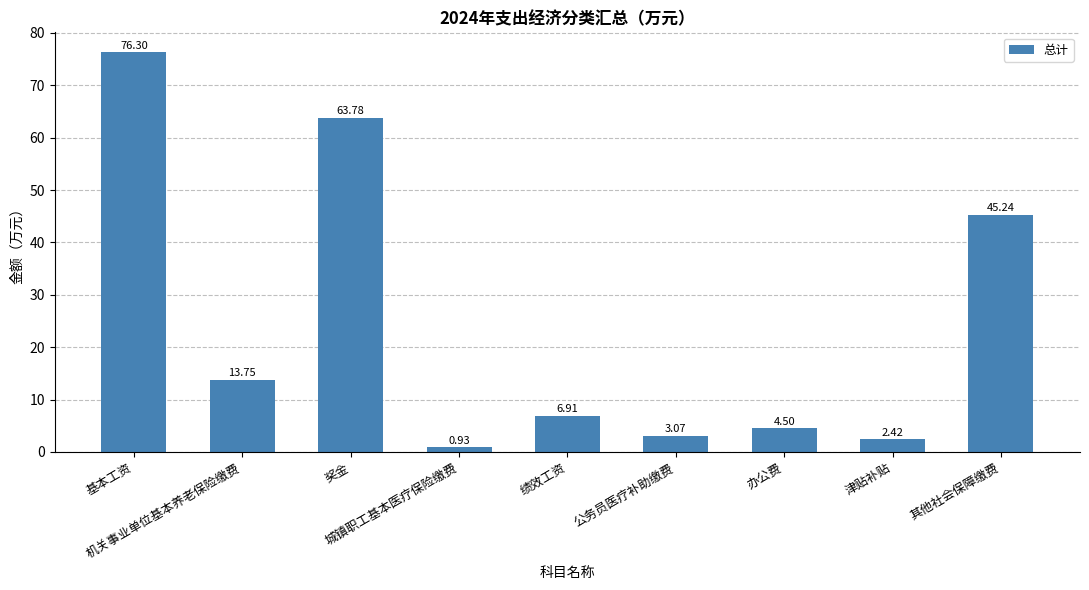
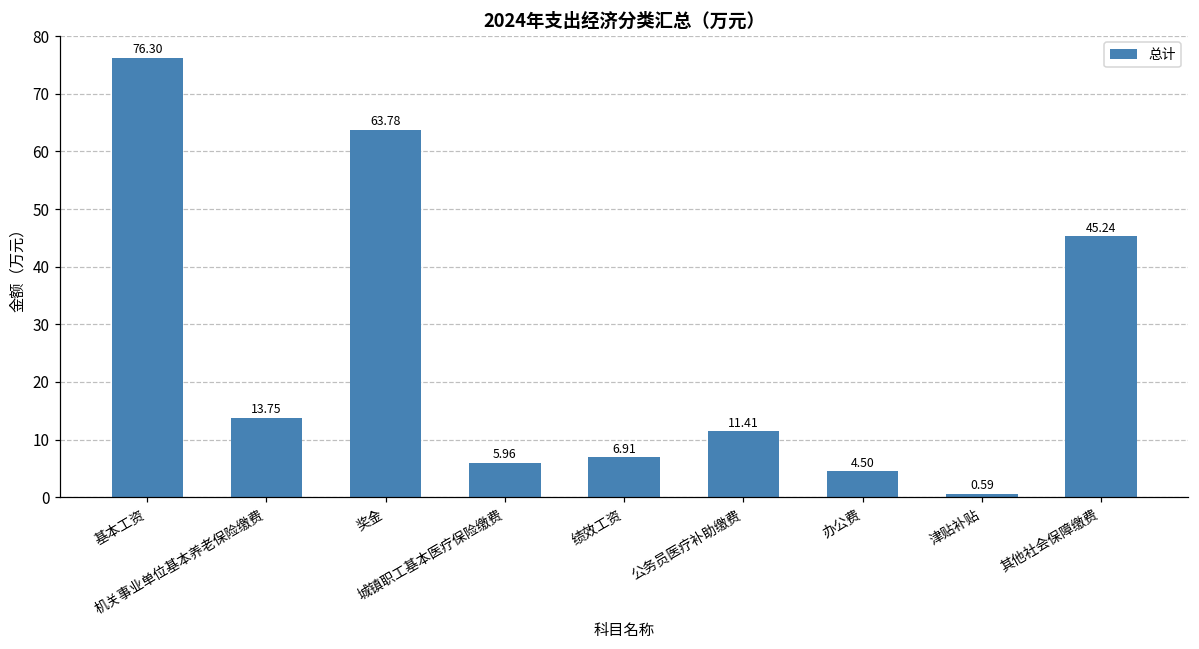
城镇职工基本医疗保险缴费: 0.93 -> 5.96
公务员医疗补助缴费: 3.07 -> 11.41
津贴补贴: 2.42 -> 0.59
